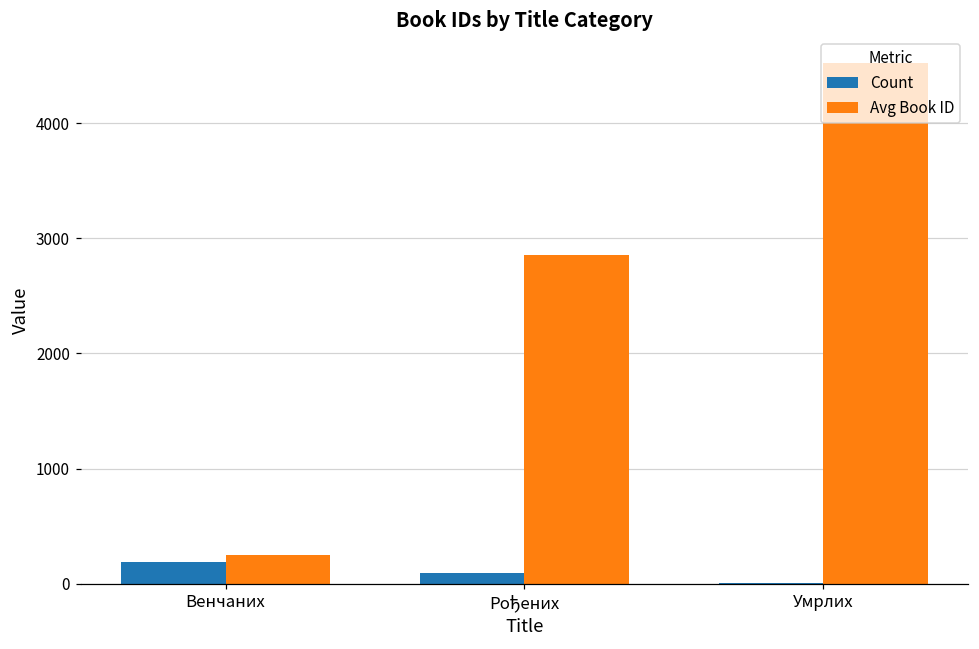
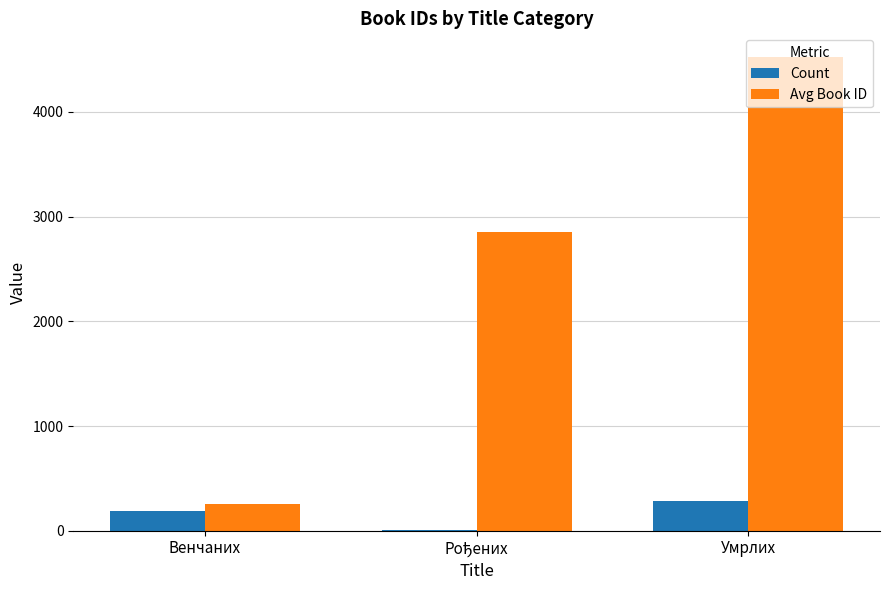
Count, Рођених: 90 -> 0
Count, Умрлих: 0 -> 280
